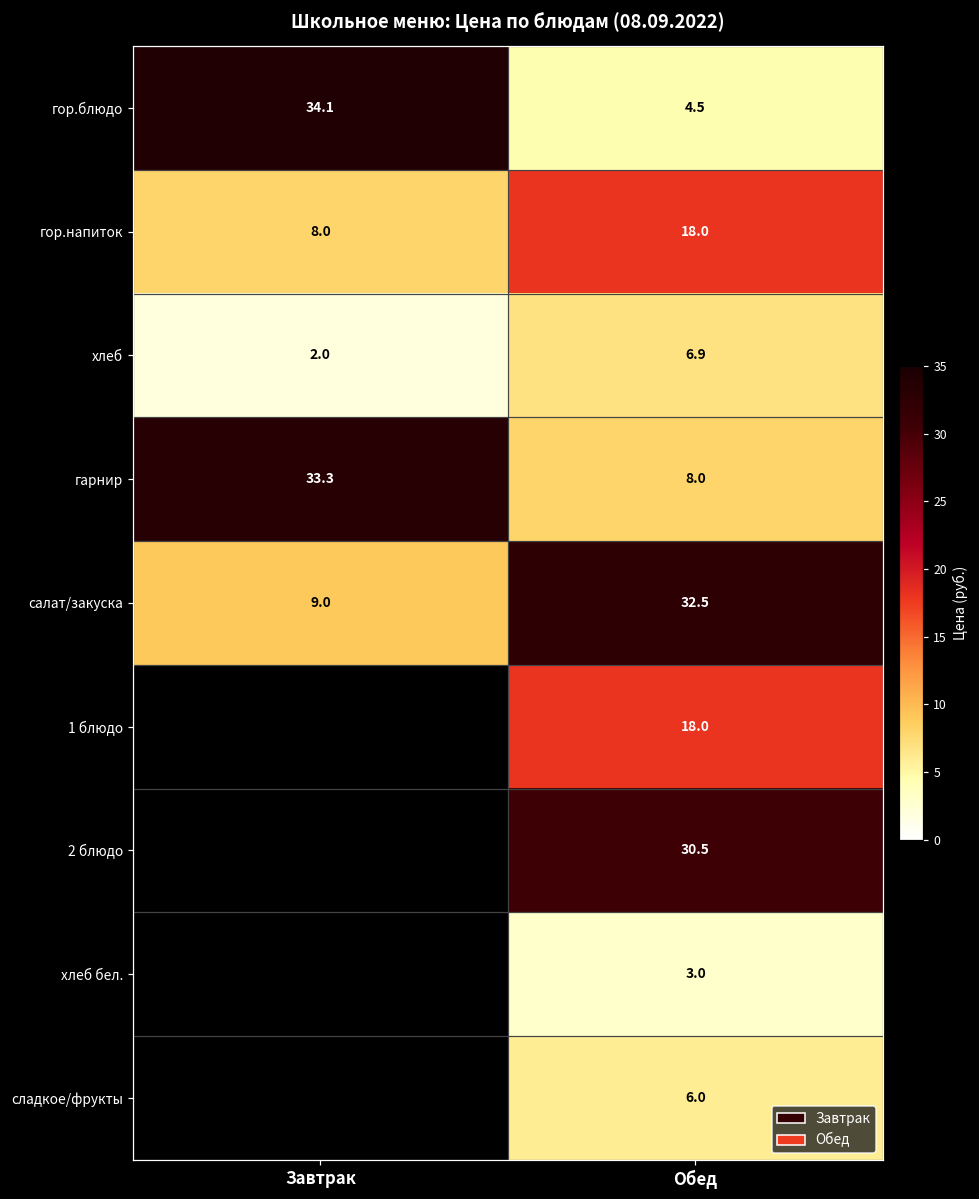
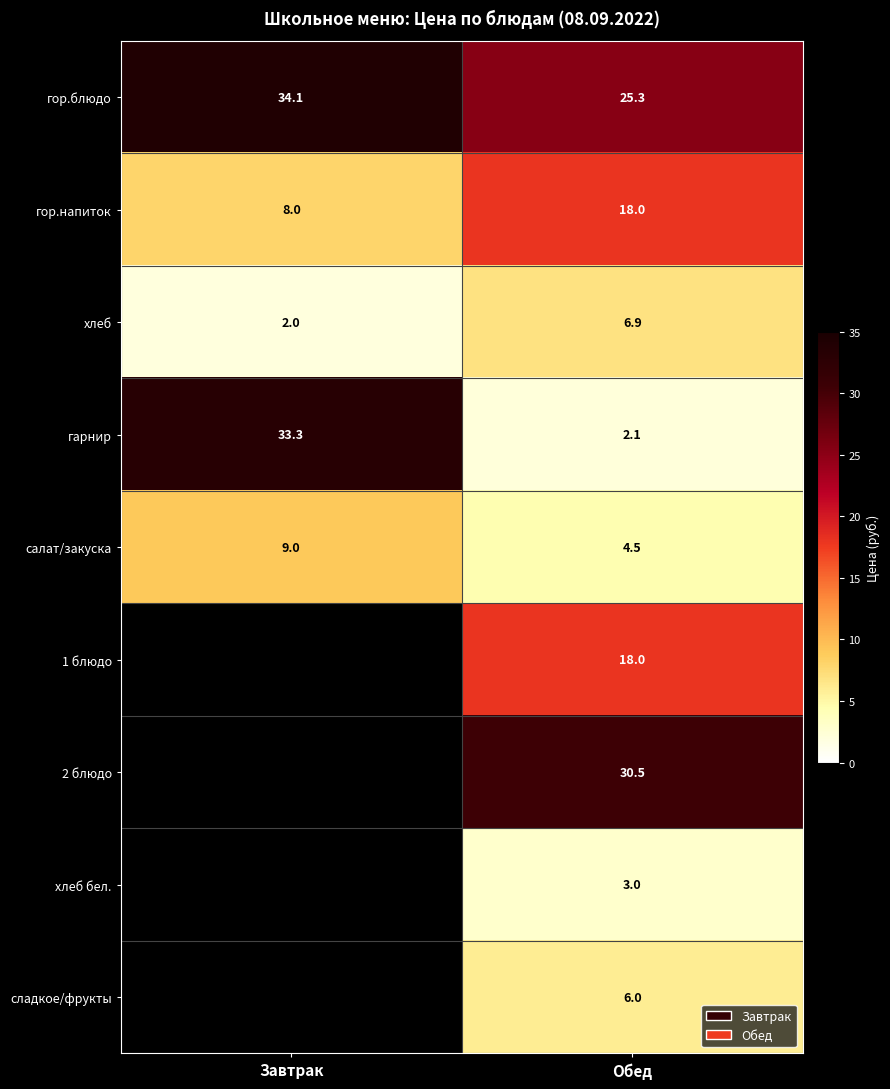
гор.блюдо, Обед: 4.5 -> 25.3
гарнир, Обед: 8.0 -> 2.1
салат/закуска, Обед: 32.5 -> 4.5
